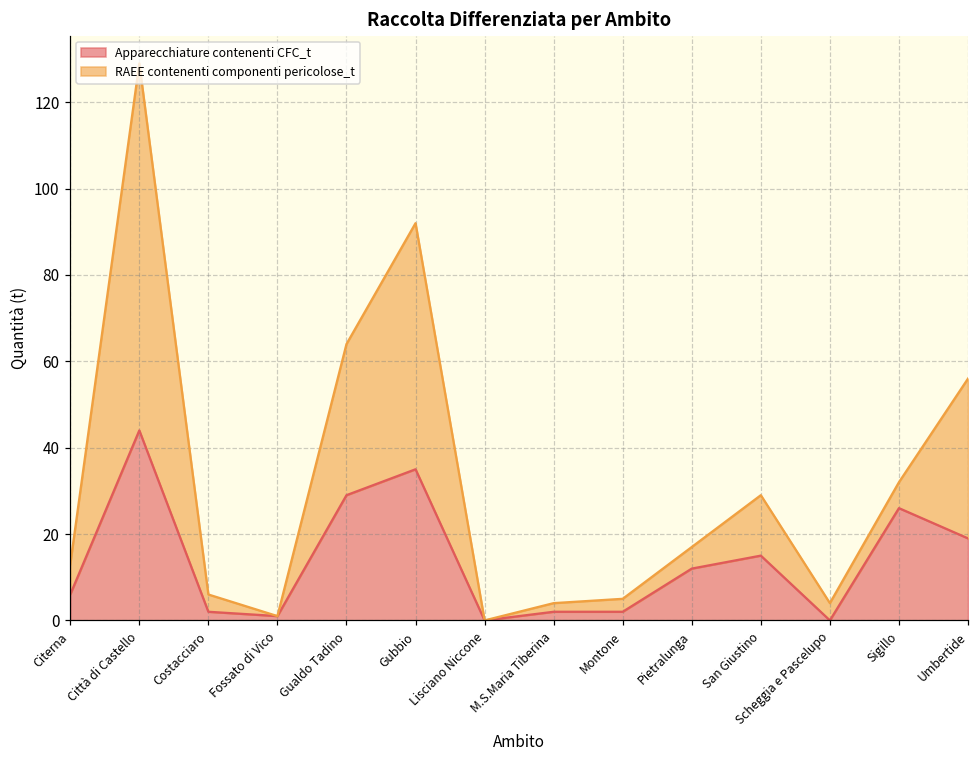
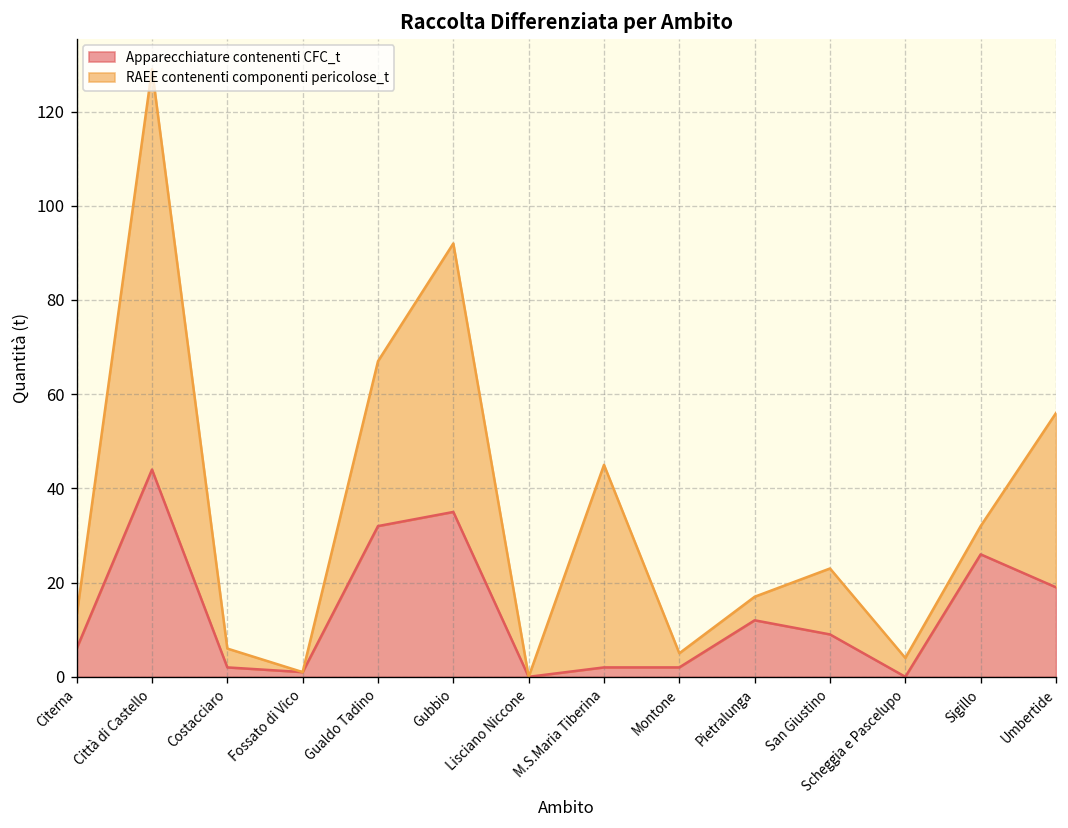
Apparecchiature contenenti CFC_t, Gualdo Tadino: 29 -> 32
RAEE contenenti componenti pericolose_t, M.S.Maria Tiberina: 2 -> 43
Apparecchiature contenenti CFC_t, San Giustino: 15 -> 9
